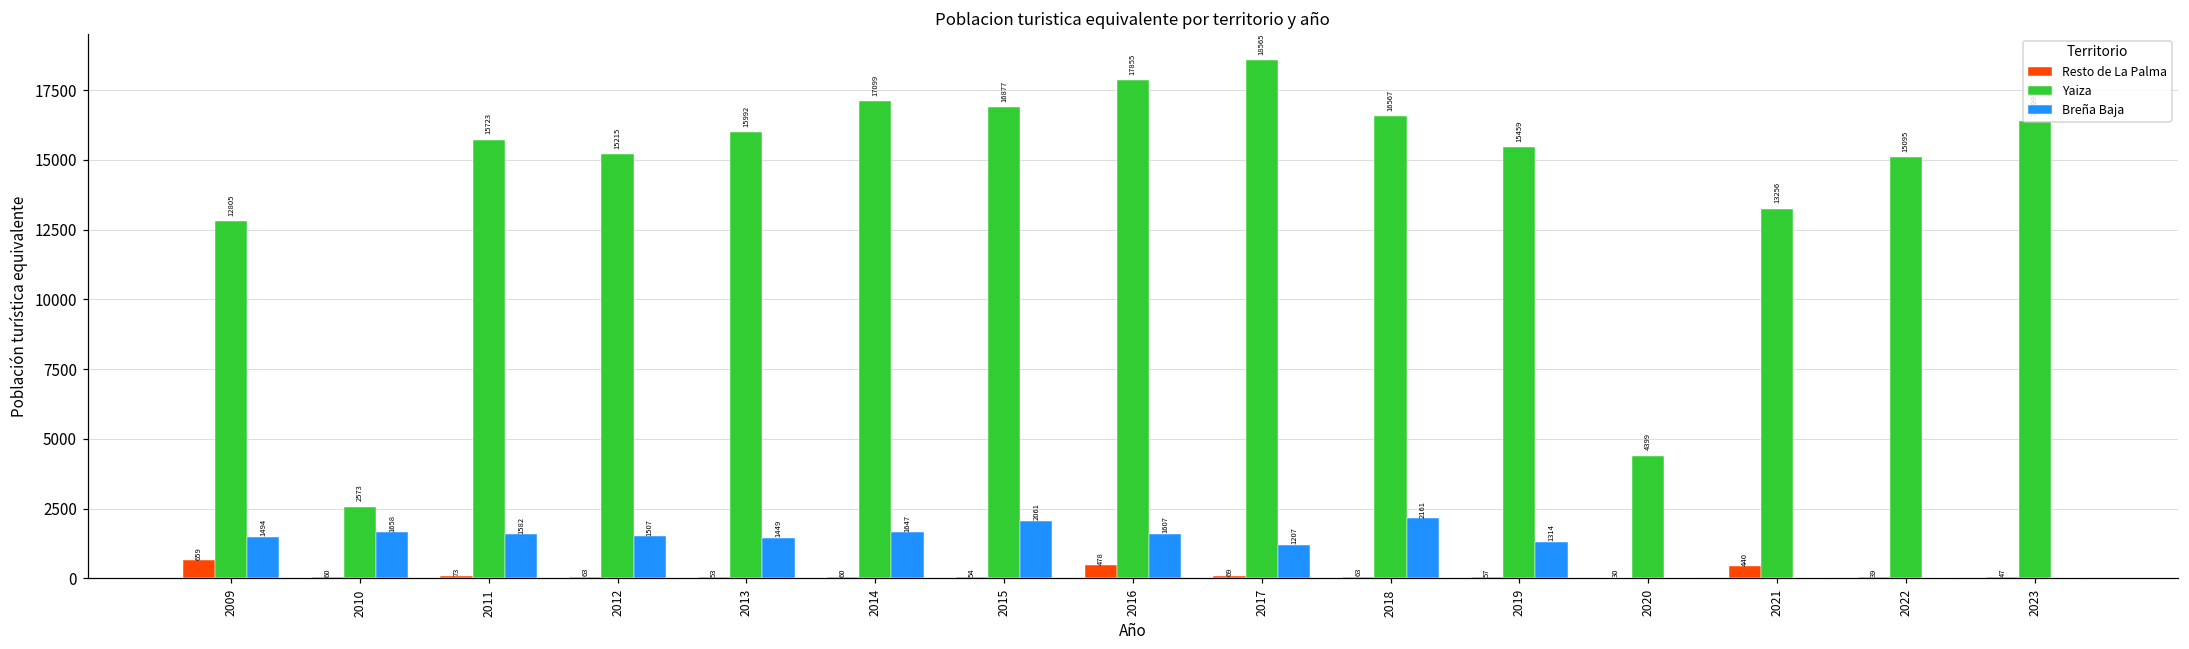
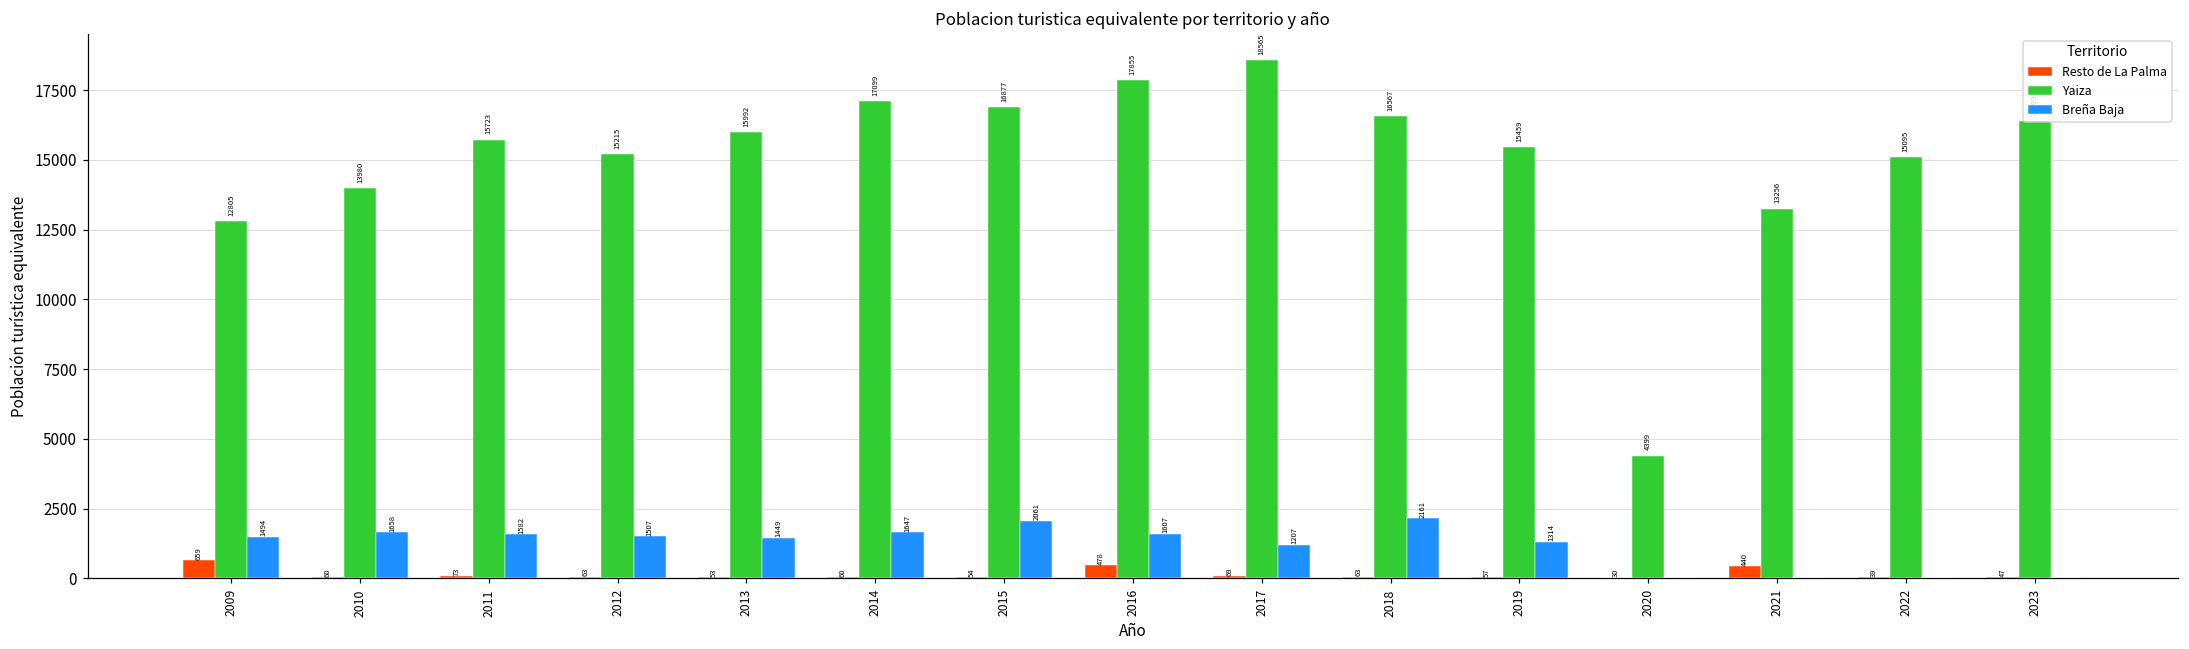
Yaiza, 2010: 2573 -> 13980
